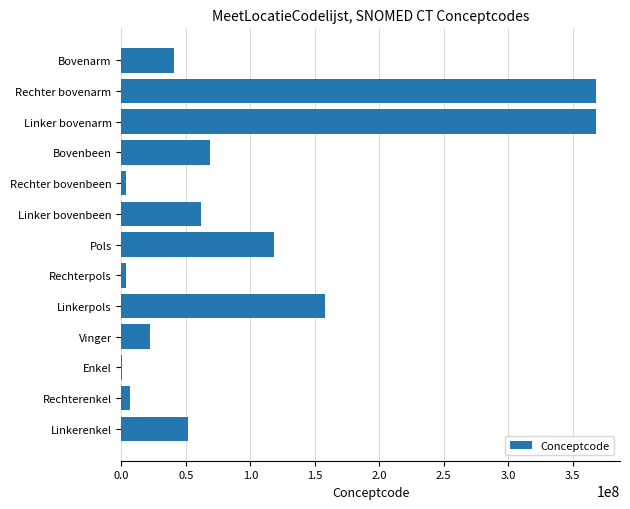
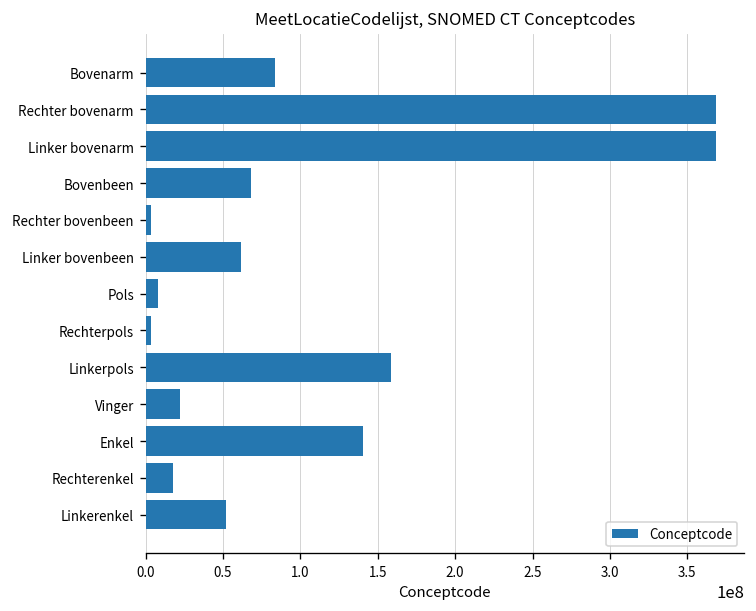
Bovenarm: 41000000 -> 84000000
Pols: 119000000 -> 8000000
Enkel: 0 -> 140000000
Rechterenkel: 7000000 -> 18000000
